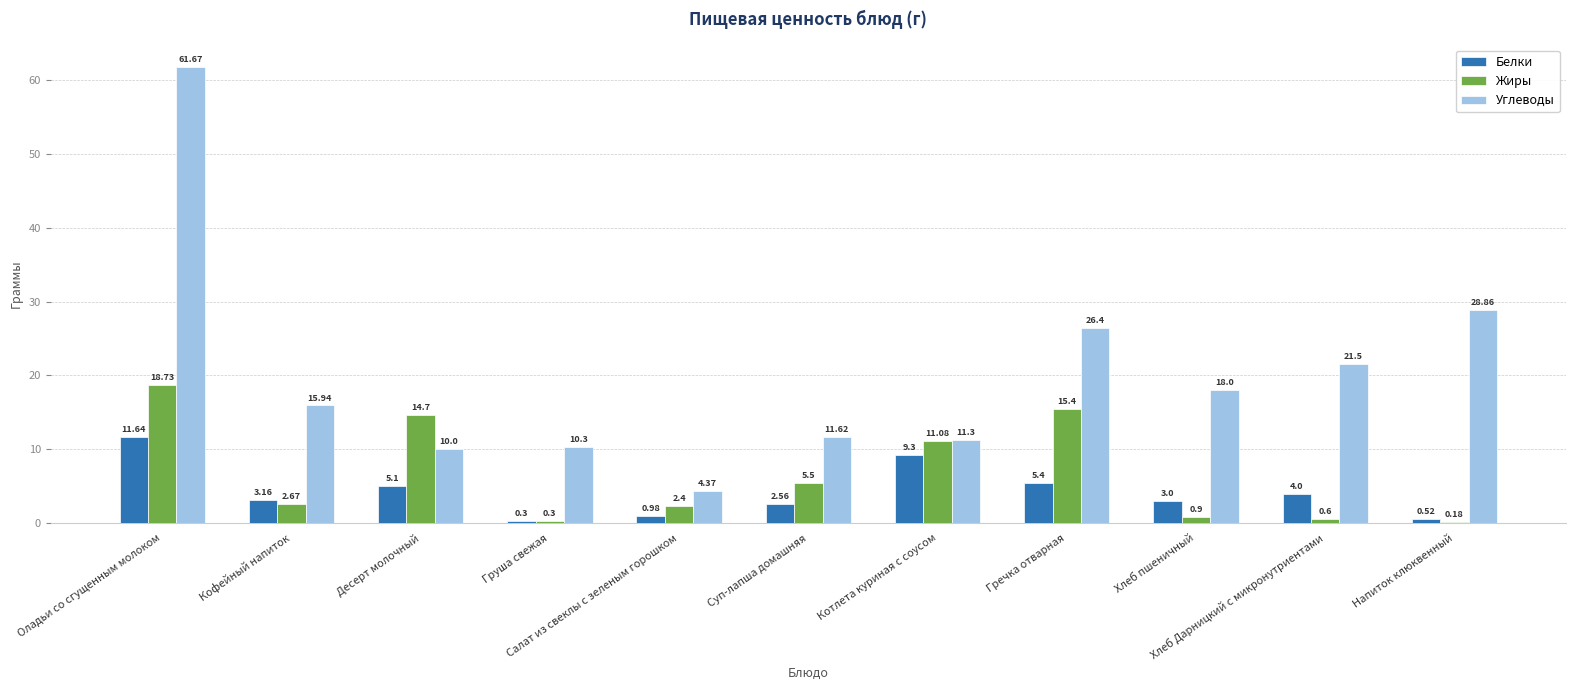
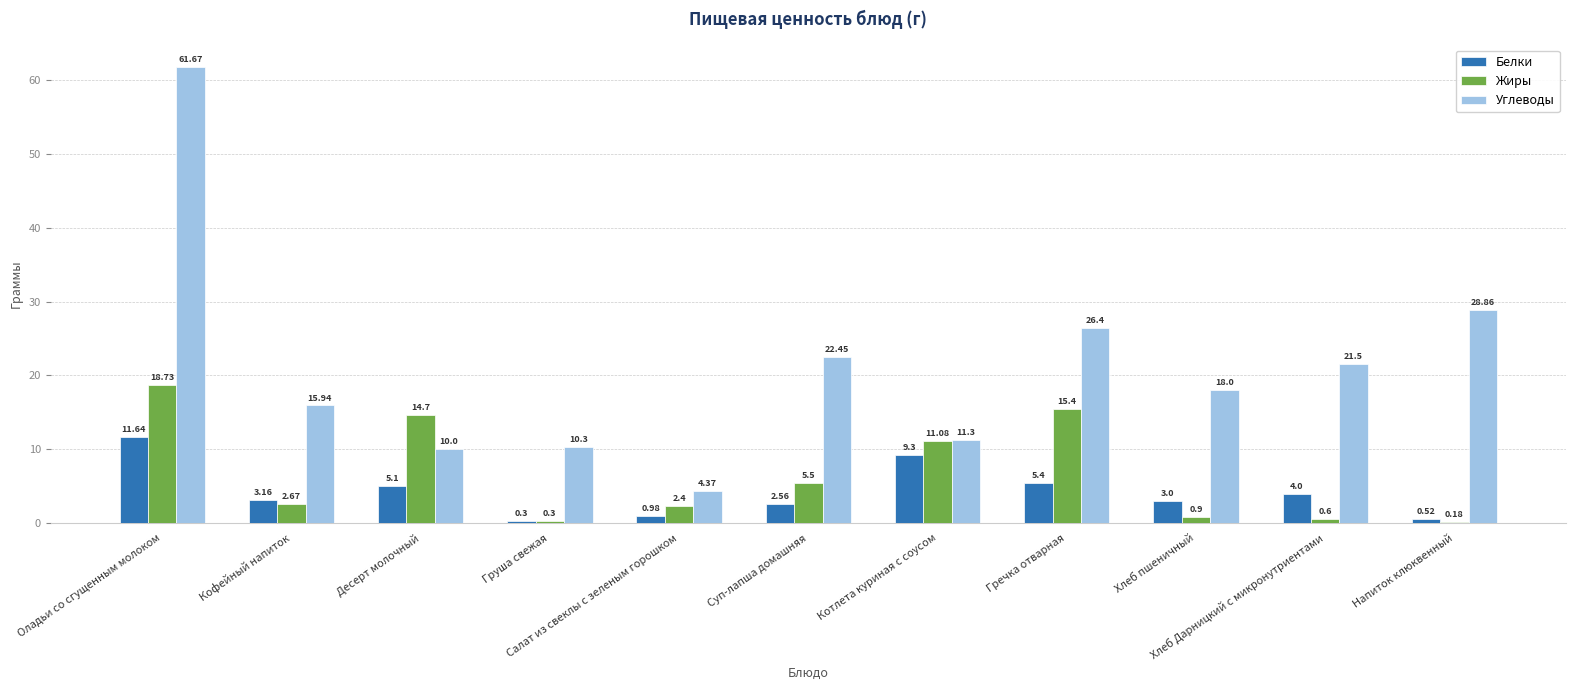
Углеводы, Суп-лапша домашняя: 11.62 -> 22.45
